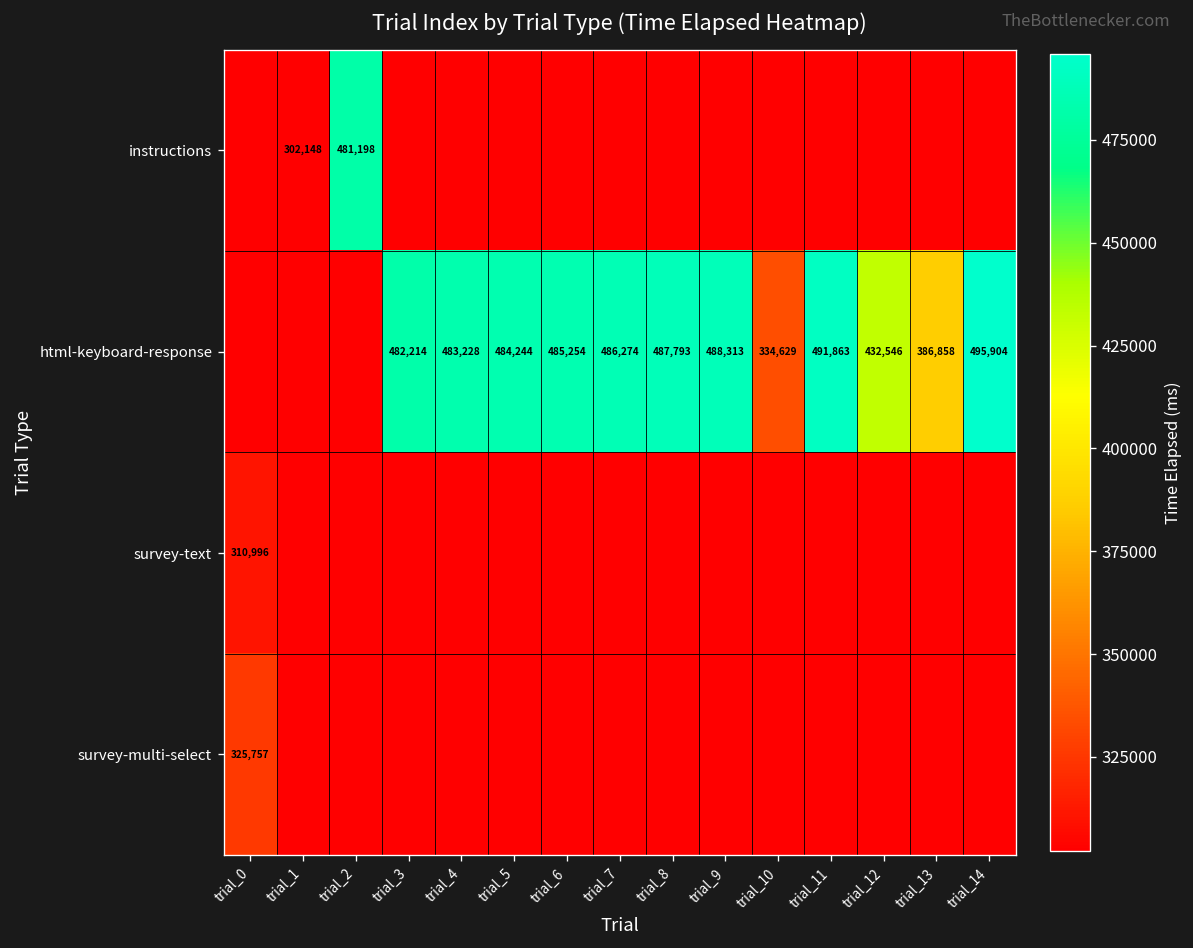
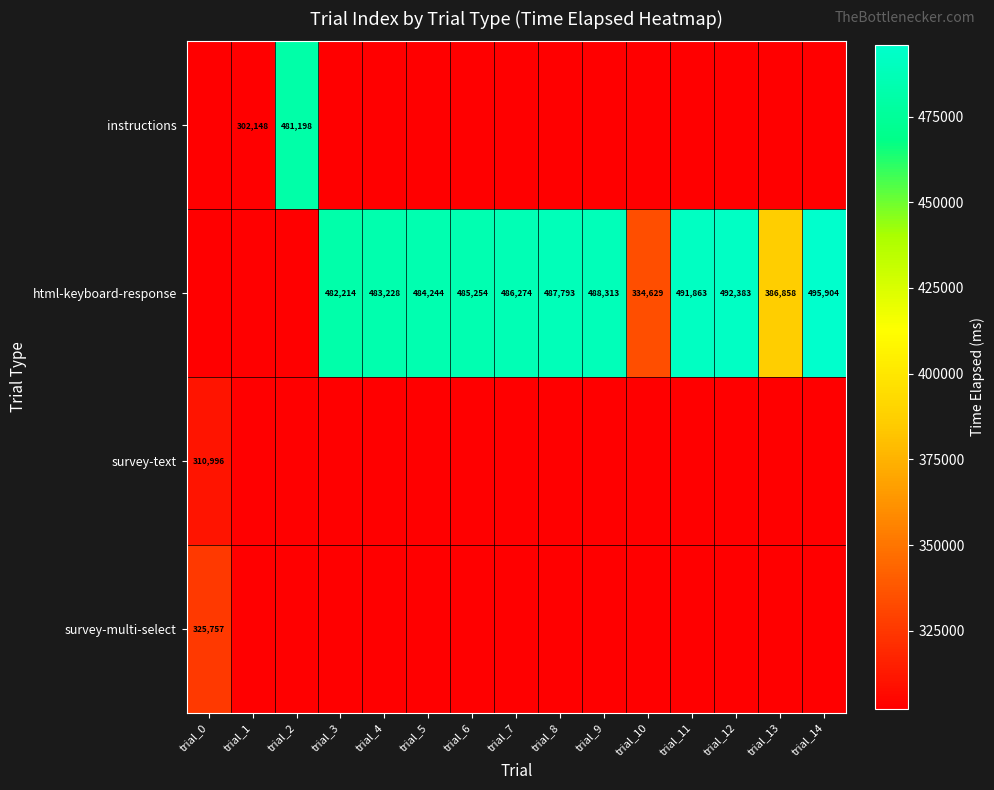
html-keyboard-response, trial_12: 432,546 -> 492,383
